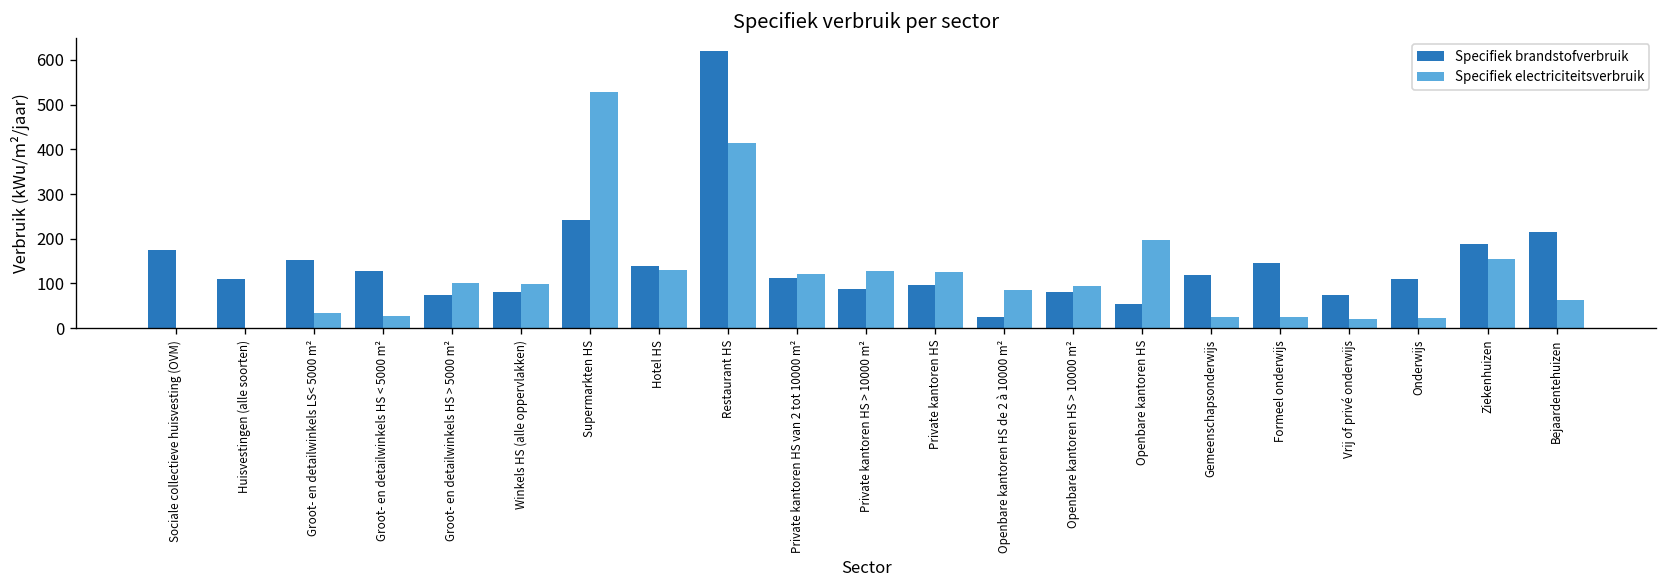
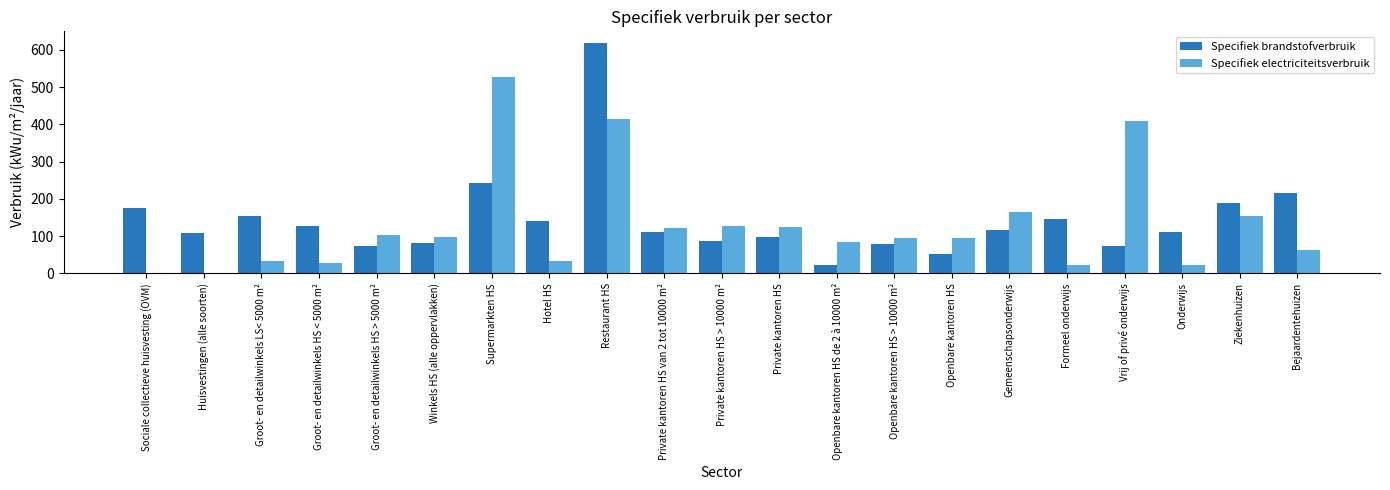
Specifiek electriciteitsverbruik, Hotel HS: 130 -> 30
Specifiek electriciteitsverbruik, Openbare kantoren HS: 200 -> 90
Specifiek electriciteitsverbruik, Gemeenschapsonderwijs: 30 -> 160
Specifiek electriciteitsverbruik, Vrij of privé onderwijs: 20 -> 410
